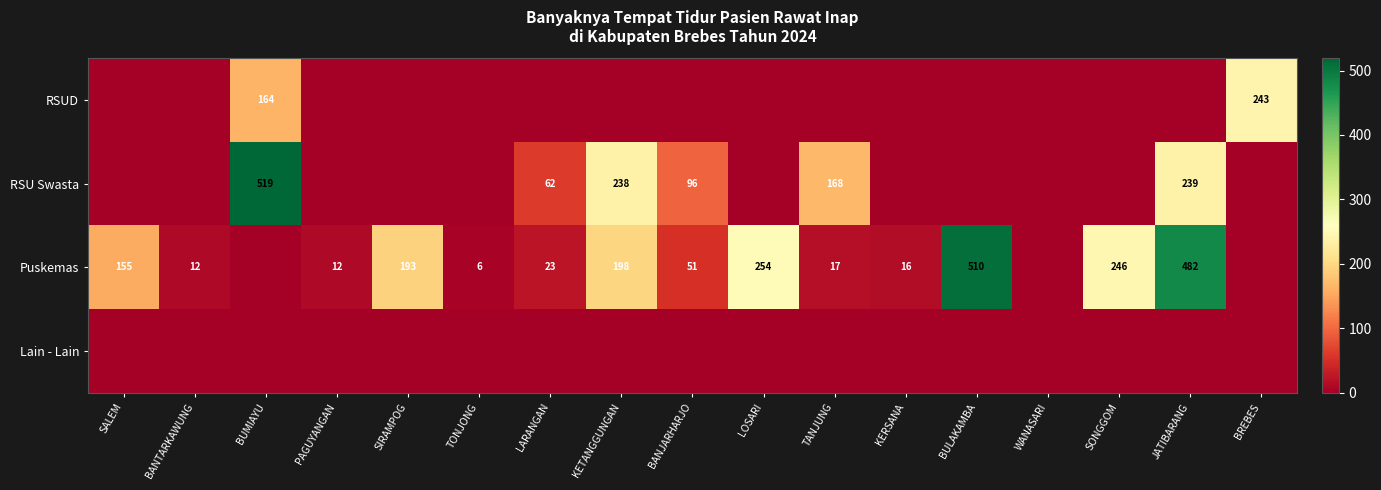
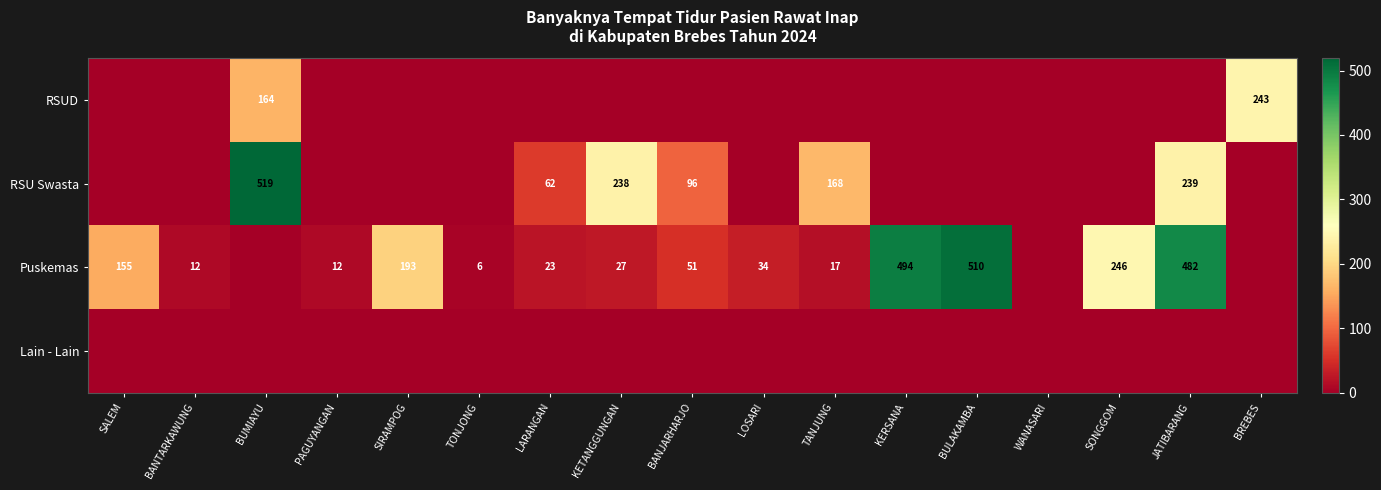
Puskemas, KETANGGUNGAN: 198 -> 27
Puskemas, LOSARI: 254 -> 34
Puskemas, KERSANA: 16 -> 494
